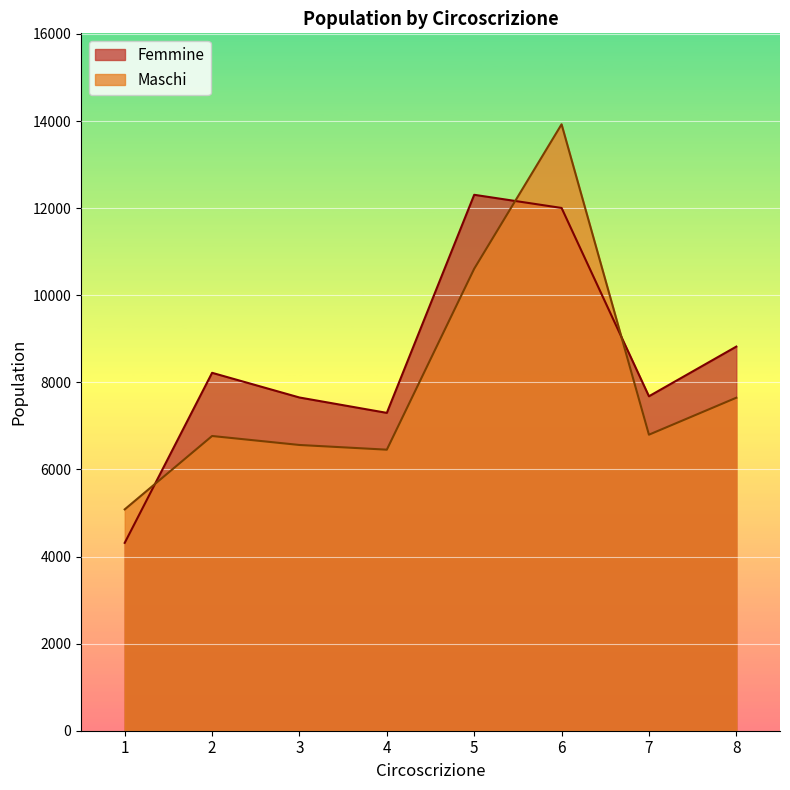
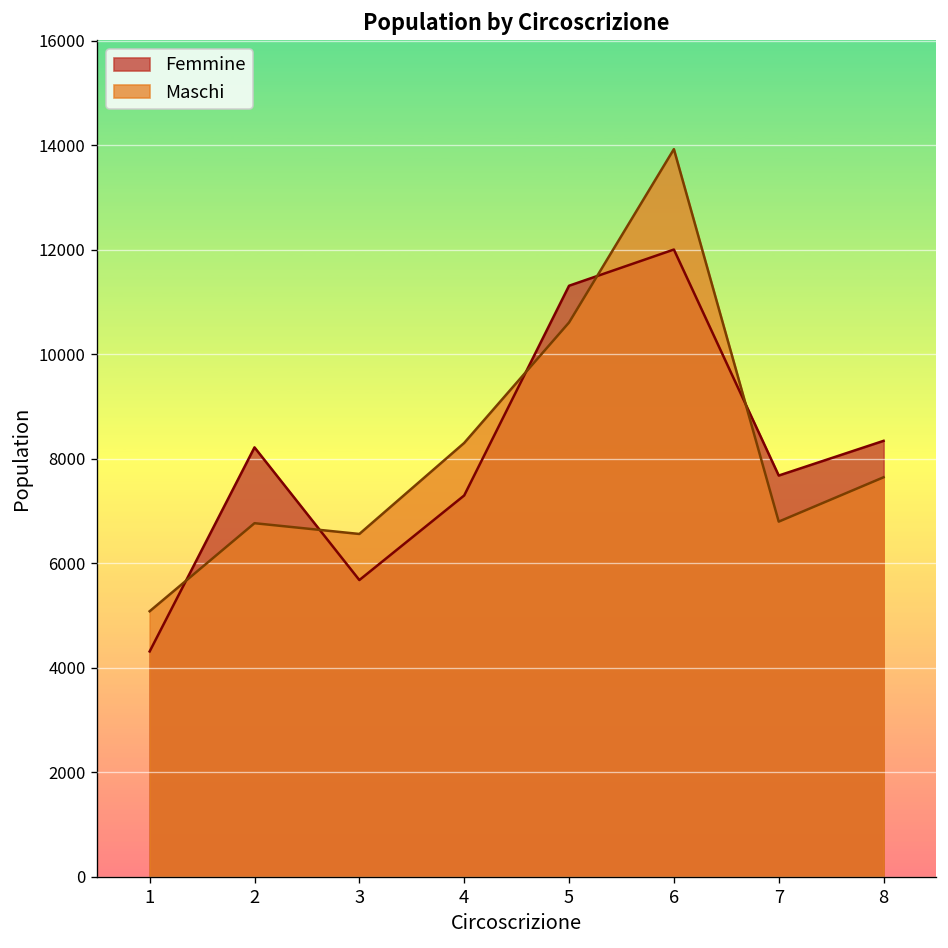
Femmine, 3: 7700 -> 5700
Maschi, 4: 6500 -> 8300
Femmine, 5: 12300 -> 11300
Femmine, 8: 8800 -> 8300
